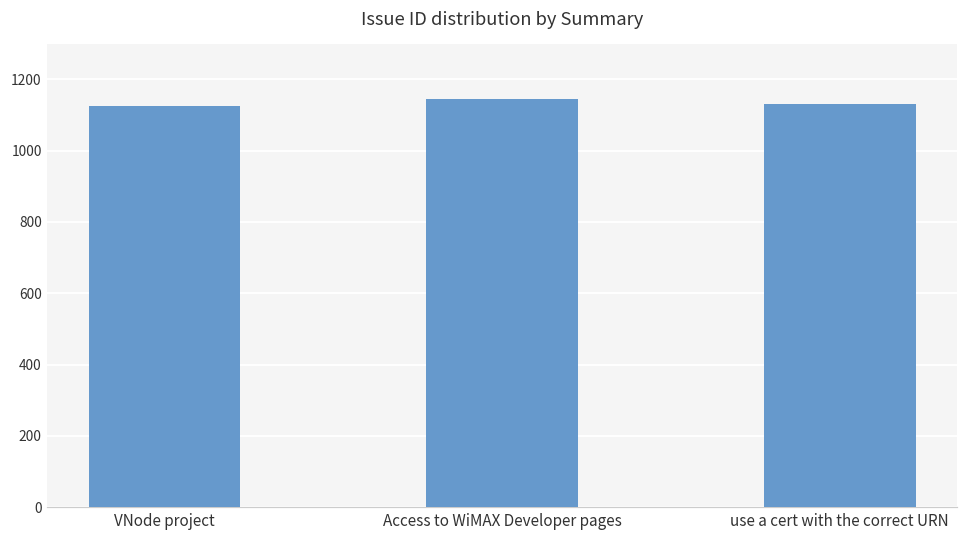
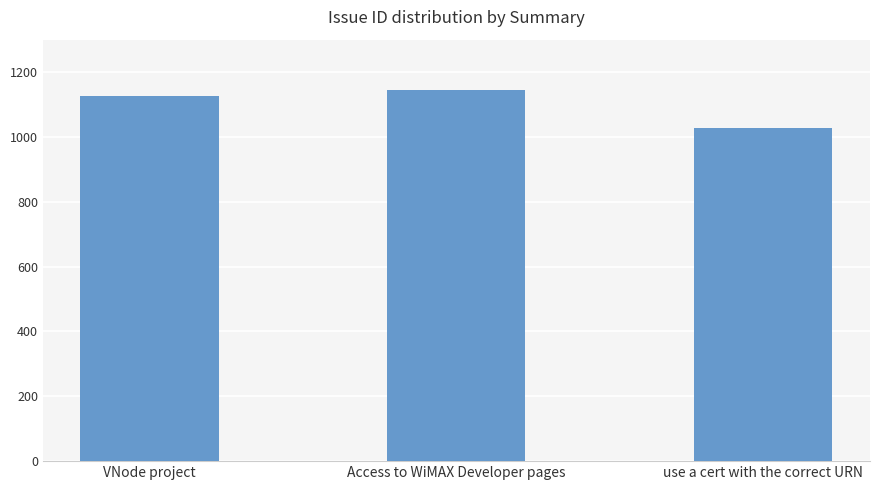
use a cert with the correct URN: 1130 -> 1030
